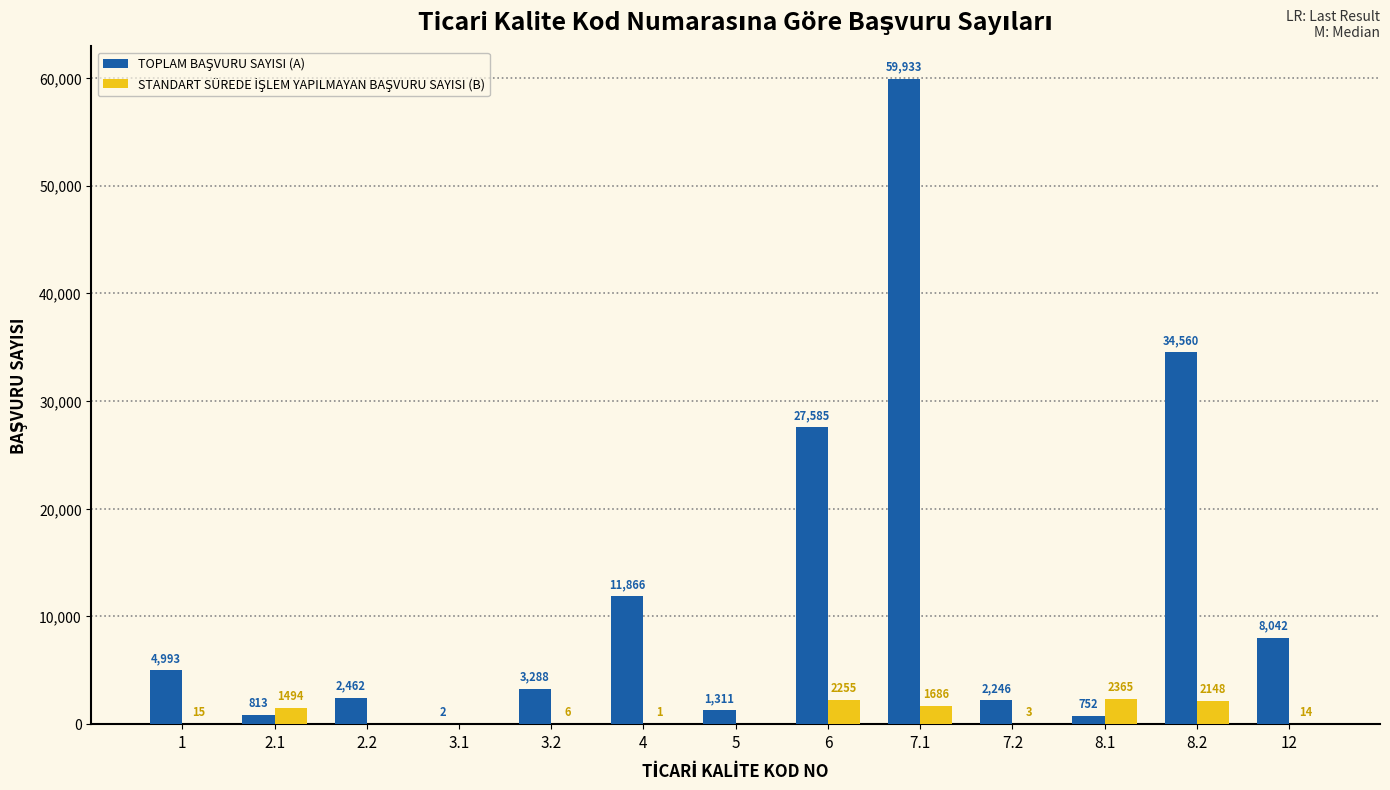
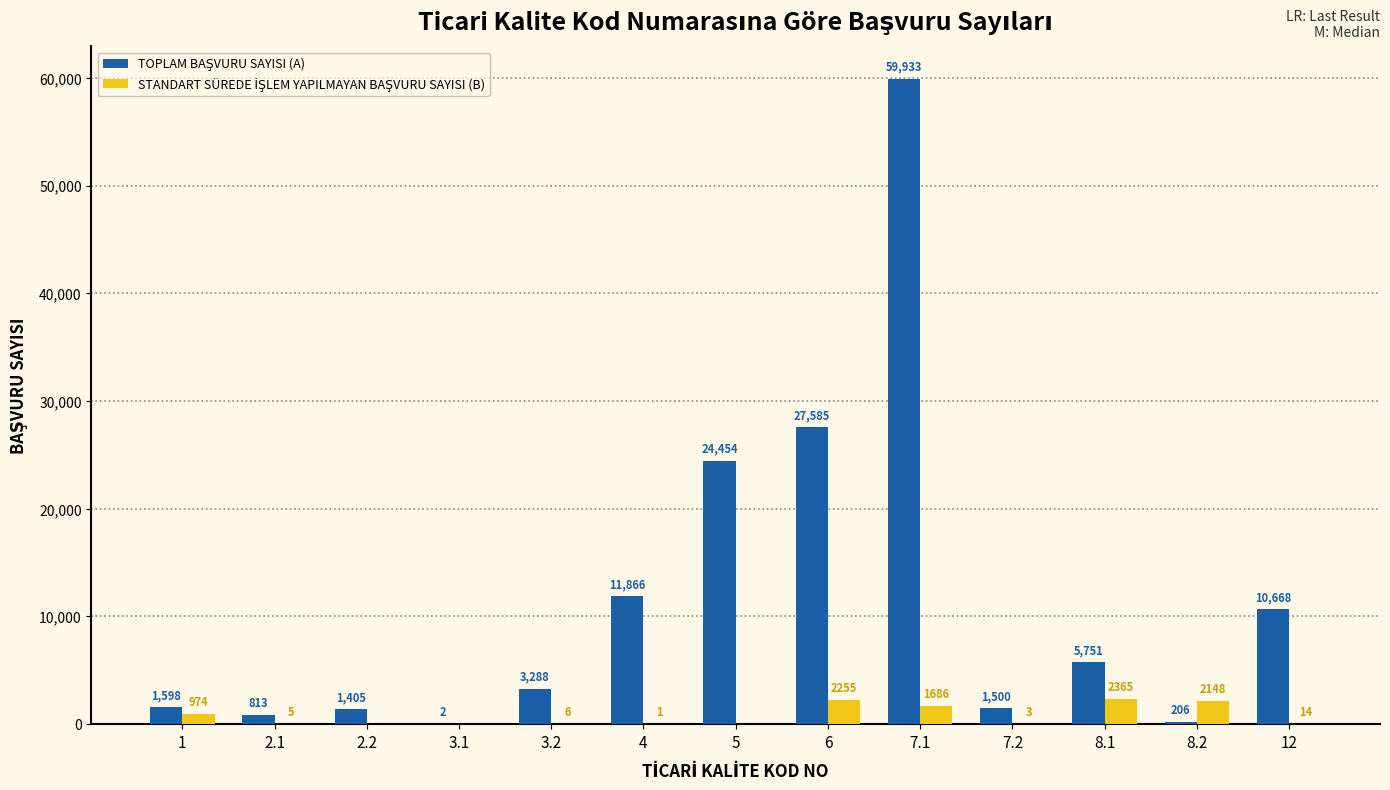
TOPLAM BAŞVURU SAYISI (A), 1: 4,993 -> 1,598
STANDART SÜREDE İŞLEM YAPILMAYAN BAŞVURU SAYISI (B), 1: 15 -> 974
STANDART SÜREDE İŞLEM YAPILMAYAN BAŞVURU SAYISI (B), 2.1: 1494 -> 5
TOPLAM BAŞVURU SAYISI (A), 2.2: 2,462 -> 1,405
TOPLAM BAŞVURU SAYISI (A), 5: 1,311 -> 24,454
TOPLAM BAŞVURU SAYISI (A), 7.2: 2,246 -> 1,500
TOPLAM BAŞVURU SAYISI (A), 8.1: 752 -> 5,751
TOPLAM BAŞVURU SAYISI (A), 8.2: 34,560 -> 206
TOPLAM BAŞVURU SAYISI (A), 12: 8,042 -> 10,668
